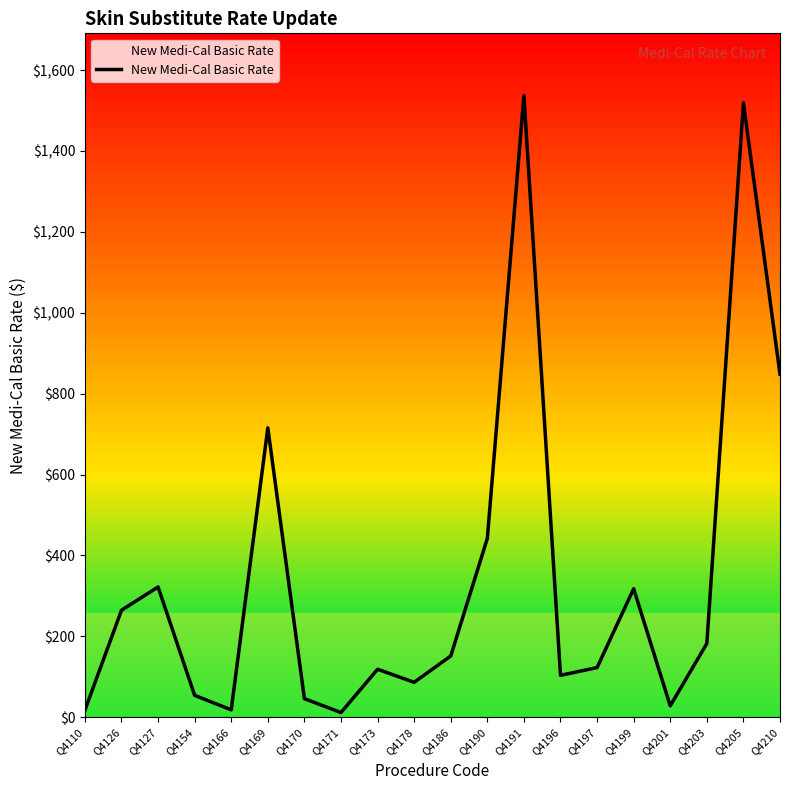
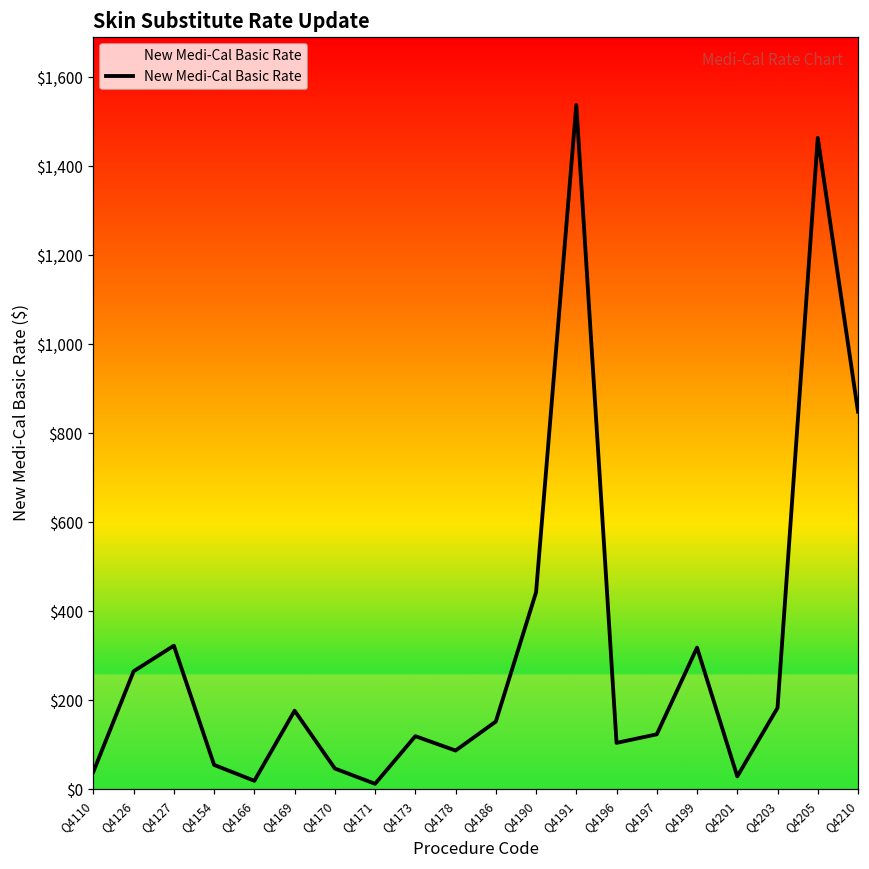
Q4110: $20 -> $40
Q4169: $720 -> $180
Q4205: $1,520 -> $1,460
